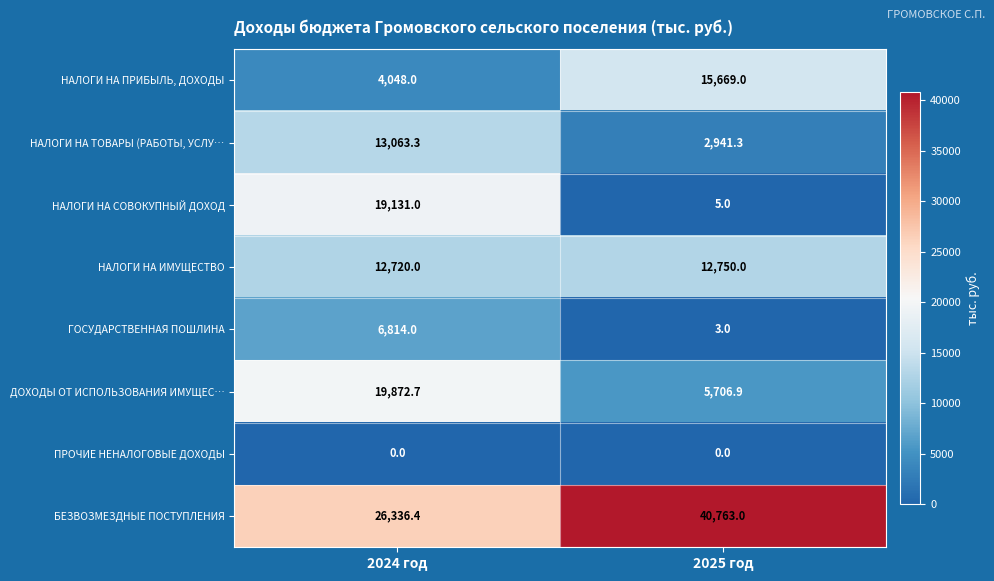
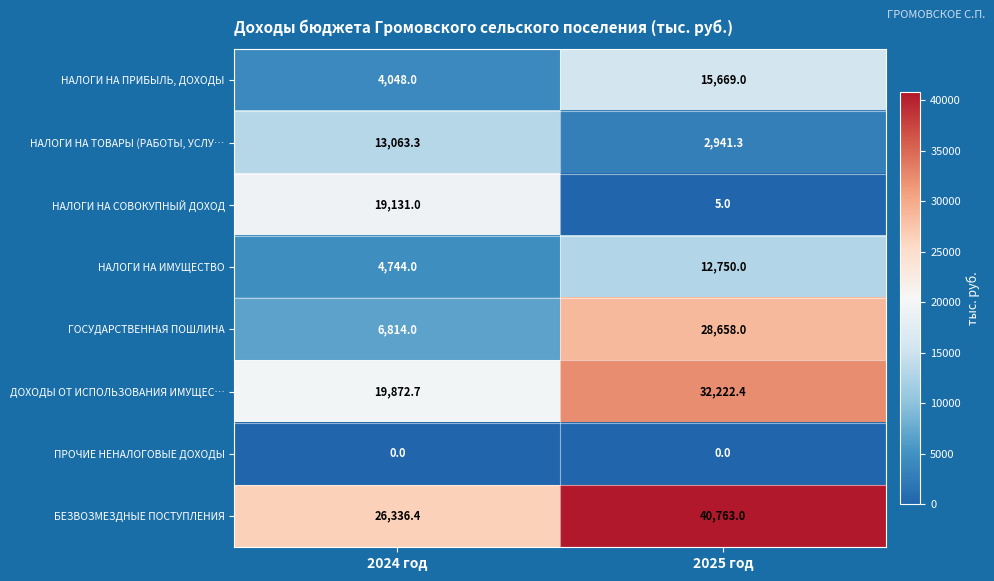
НАЛОГИ НА ИМУЩЕСТВО, 2024 год: 12,720.0 -> 4,744.0
ГОСУДАРСТВЕННАЯ ПОШЛИНА, 2025 год: 3.0 -> 28,658.0
ДОХОДЫ ОТ ИСПОЛЬЗОВАНИЯ ИМУЩЕС…, 2025 год: 5,706.9 -> 32,222.4
